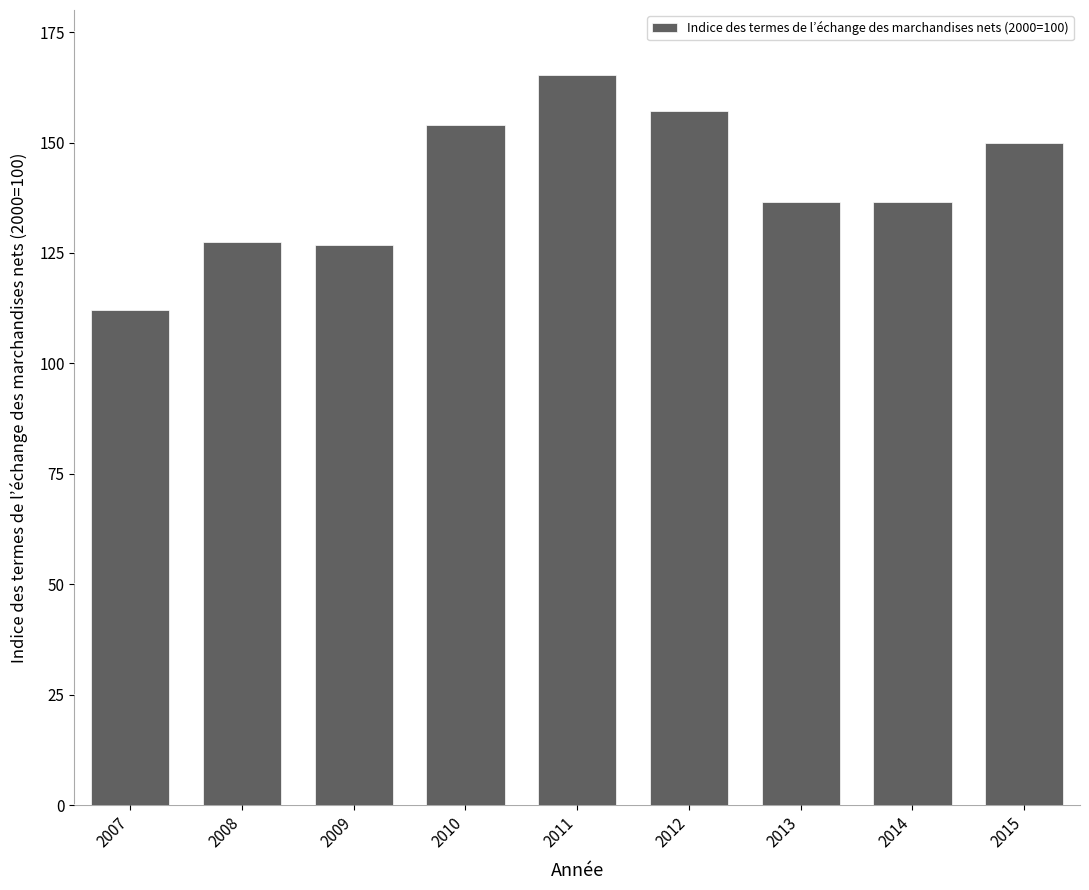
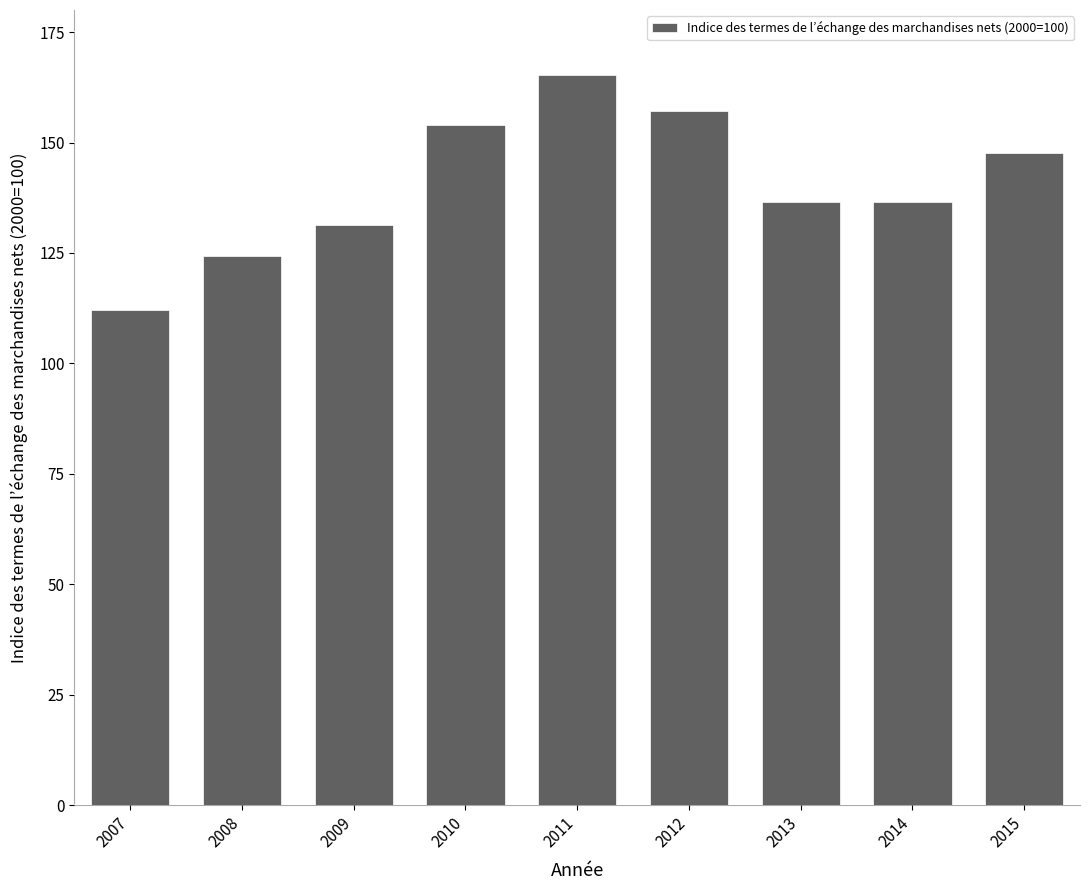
2008: 128 -> 124
2009: 127 -> 131
2015: 150 -> 148
